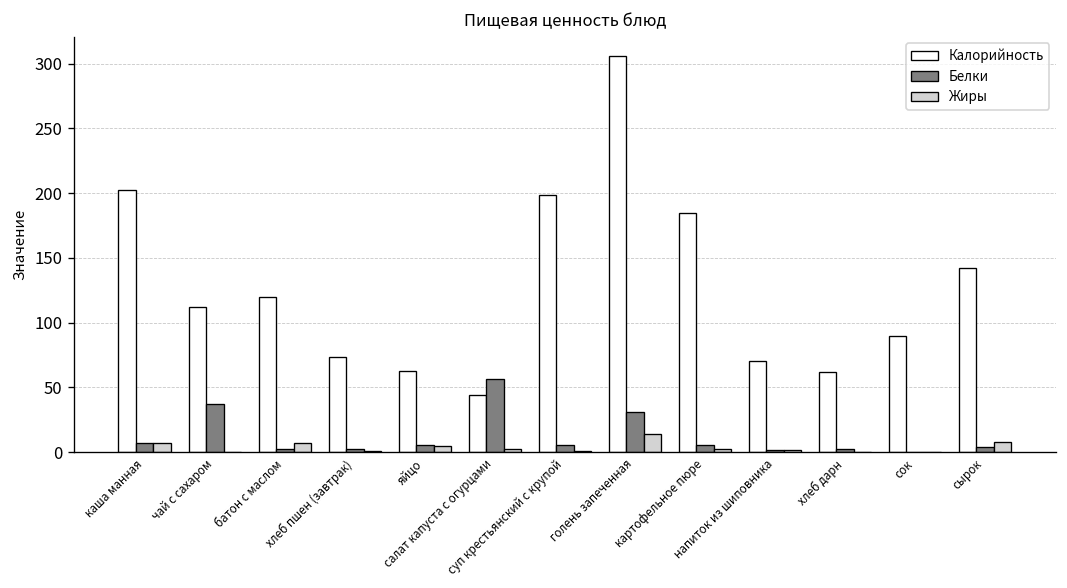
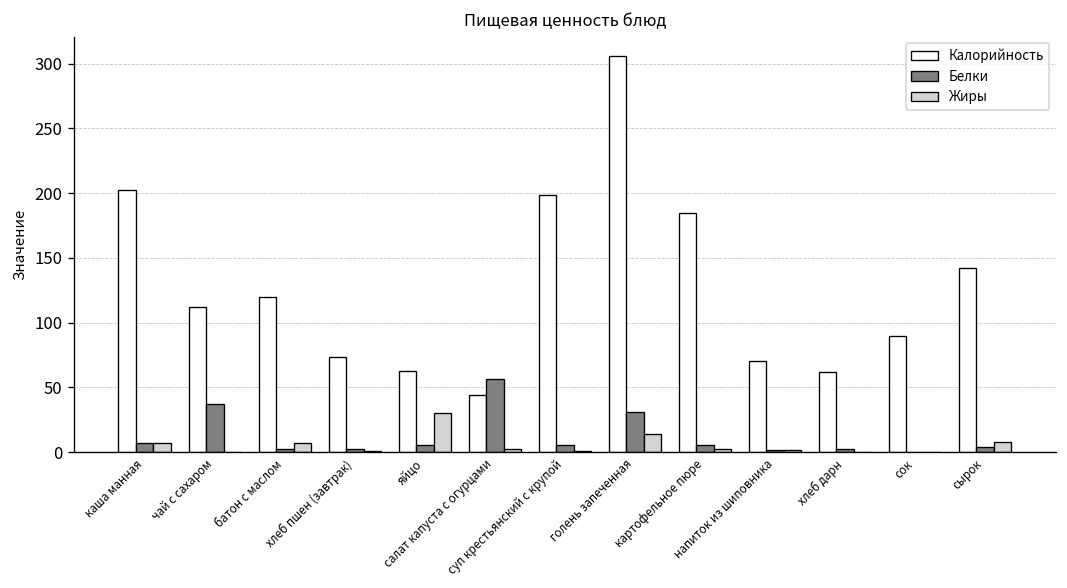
Жиры, яйцо: 4 -> 30
